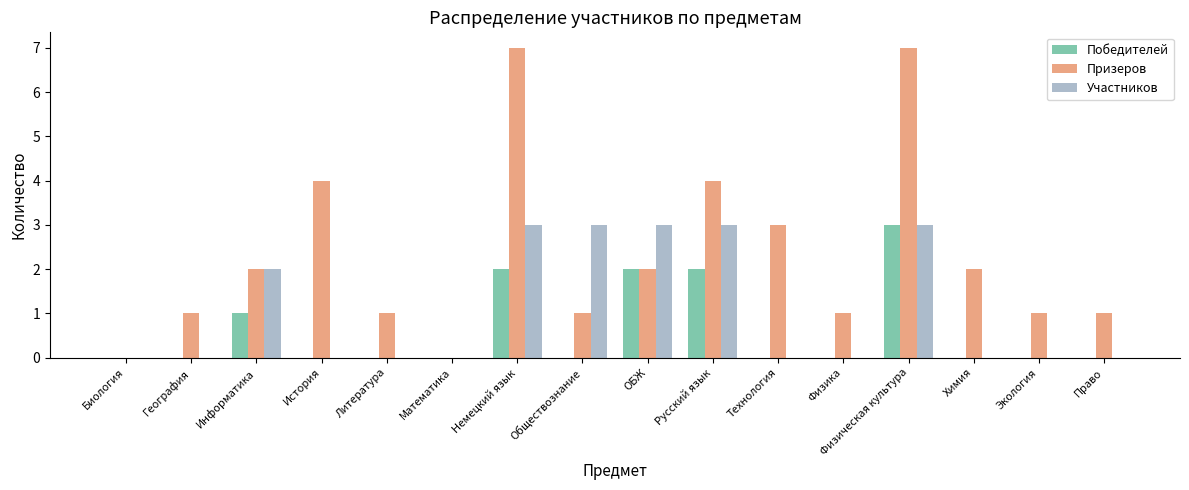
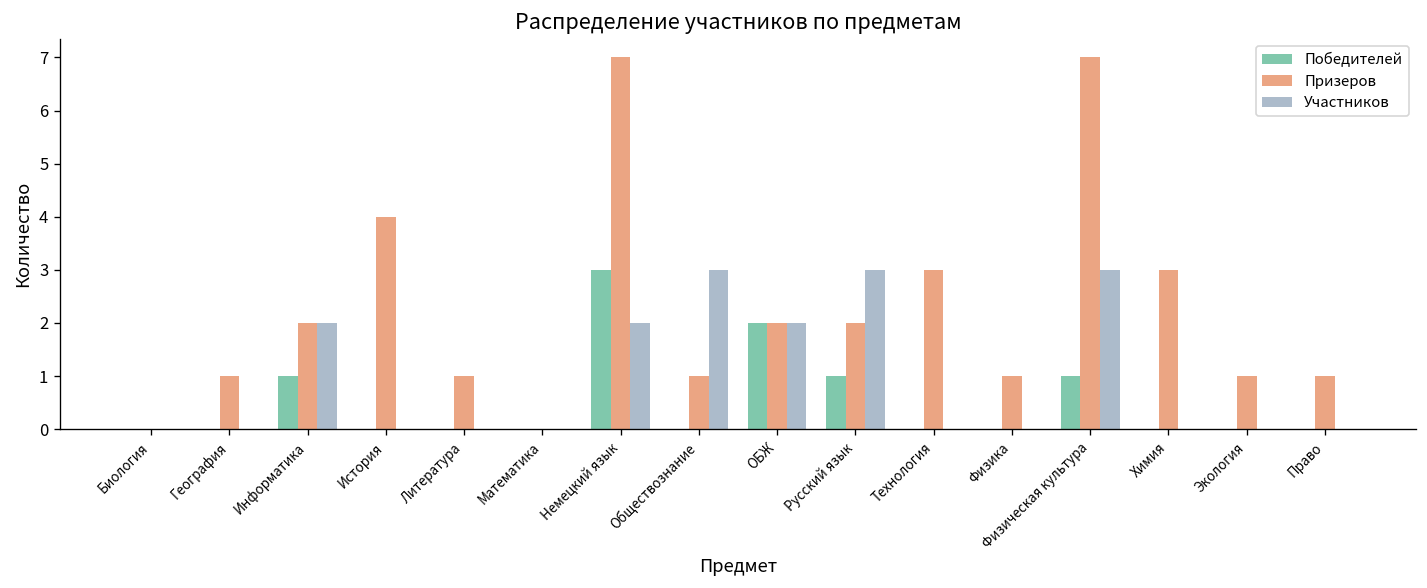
Победителей, Немецкий язык: 2 -> 3
Участников, Немецкий язык: 3 -> 2
Участников, ОБЖ: 3 -> 2
Победителей, Русский язык: 2 -> 1
Призеров, Русский язык: 4 -> 2
Победителей, Физическая культура: 3 -> 1
Призеров, Химия: 2 -> 3
